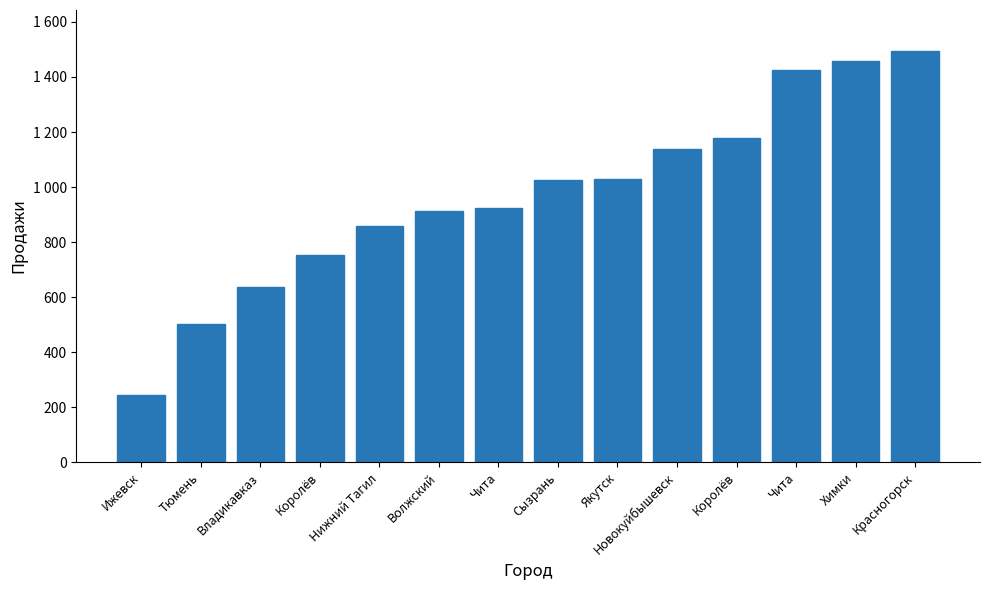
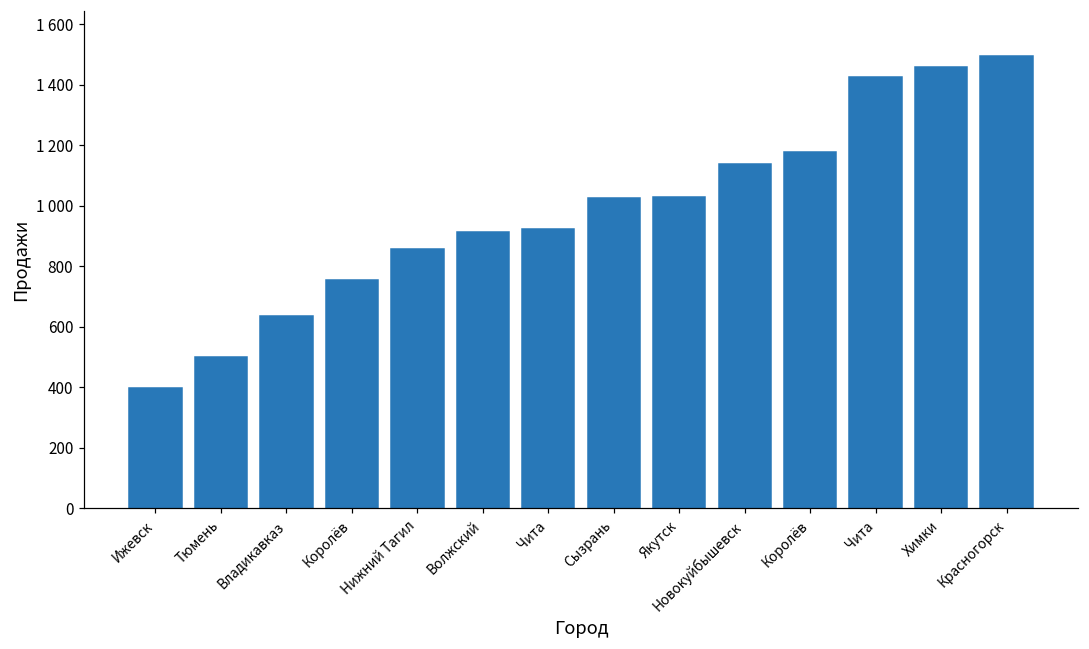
Ижевск: 250 -> 400
